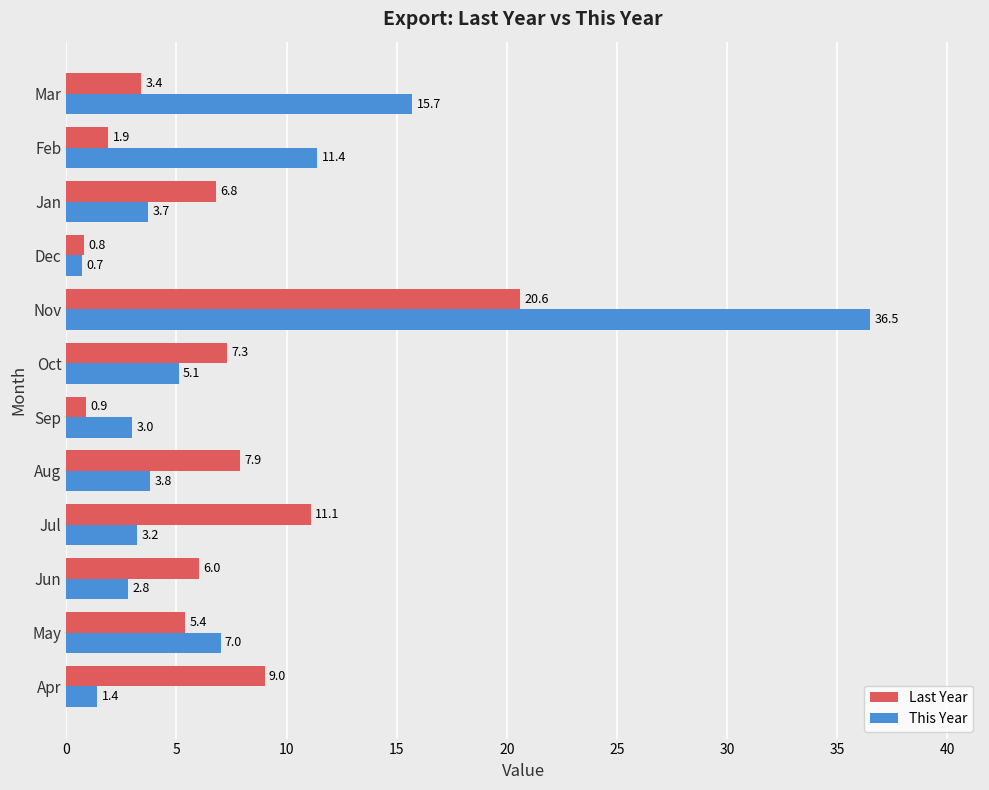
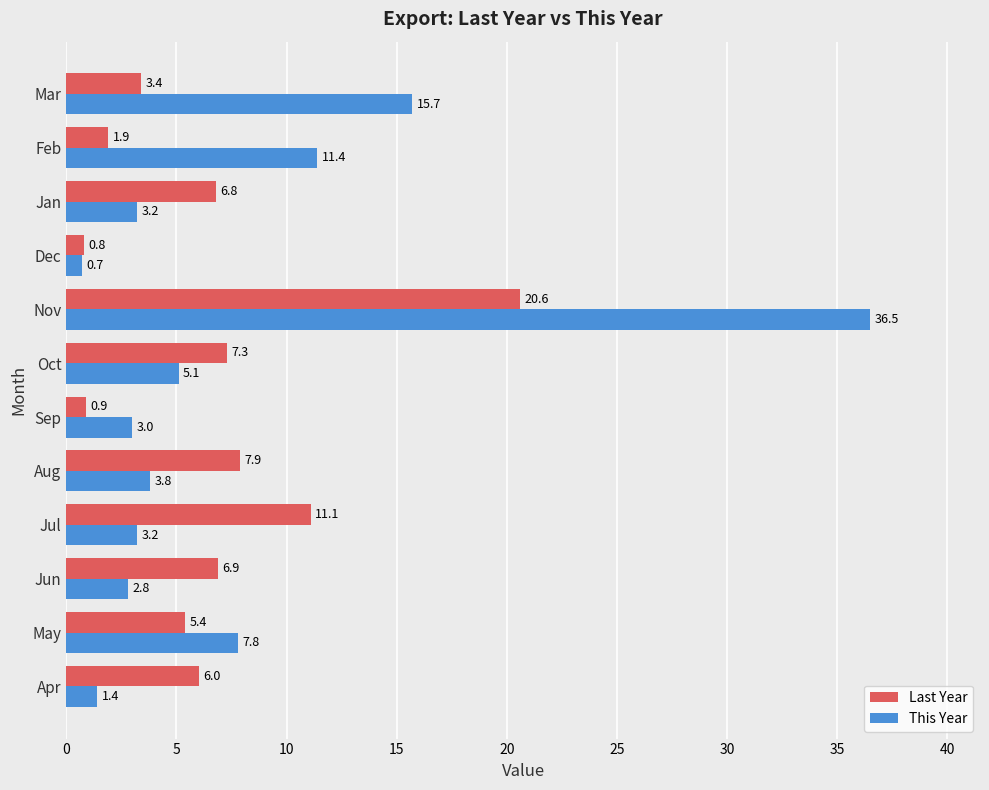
This Year, Jan: 3.7 -> 3.2
Last Year, Jun: 6.0 -> 6.9
This Year, May: 7.0 -> 7.8
Last Year, Apr: 9.0 -> 6.0
